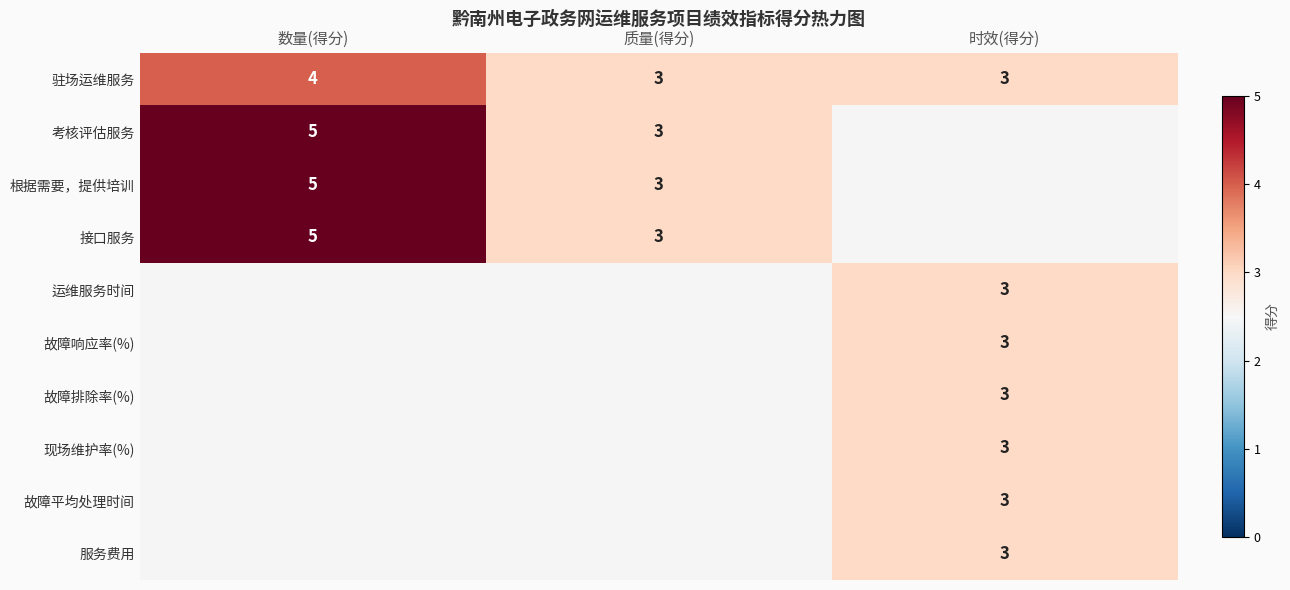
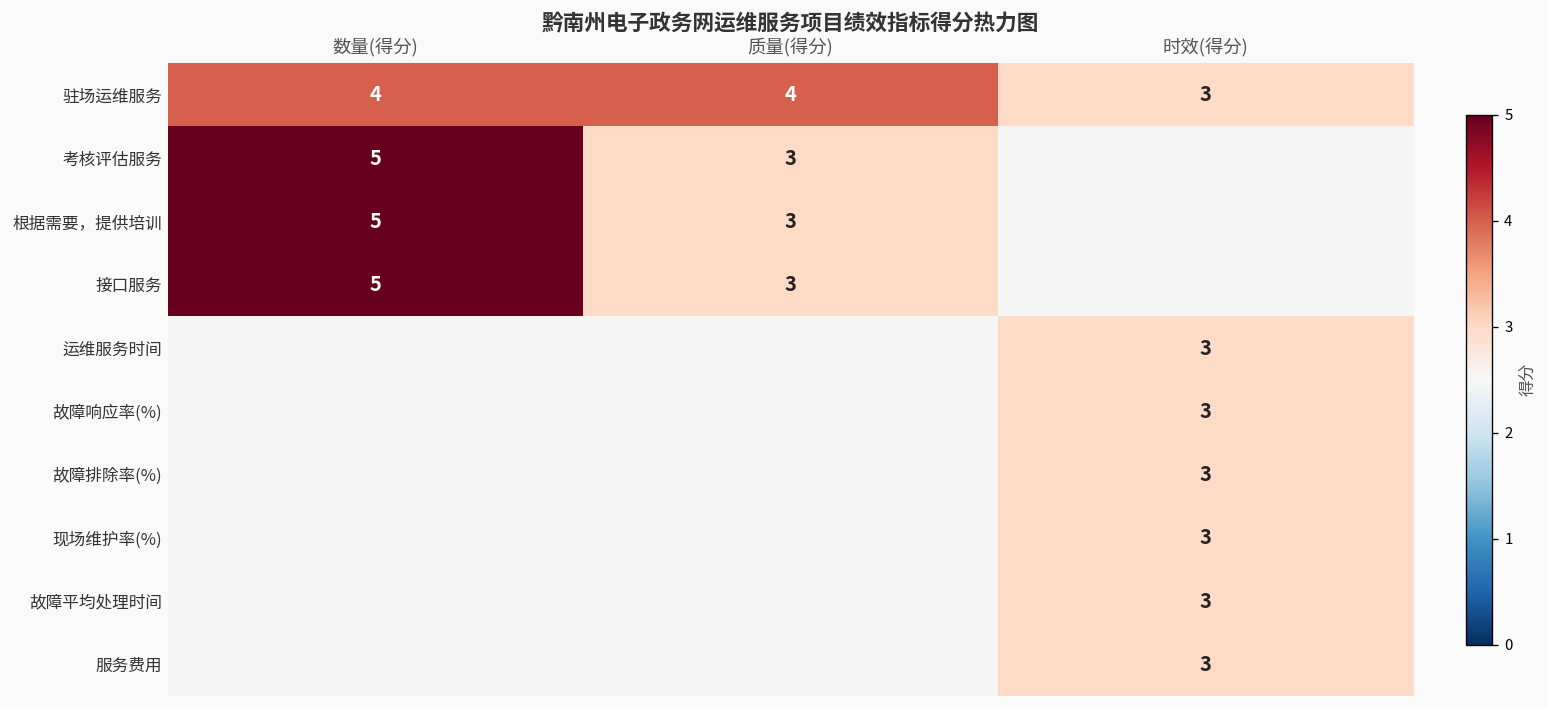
驻场运维服务, 质量(得分): 3 -> 4
